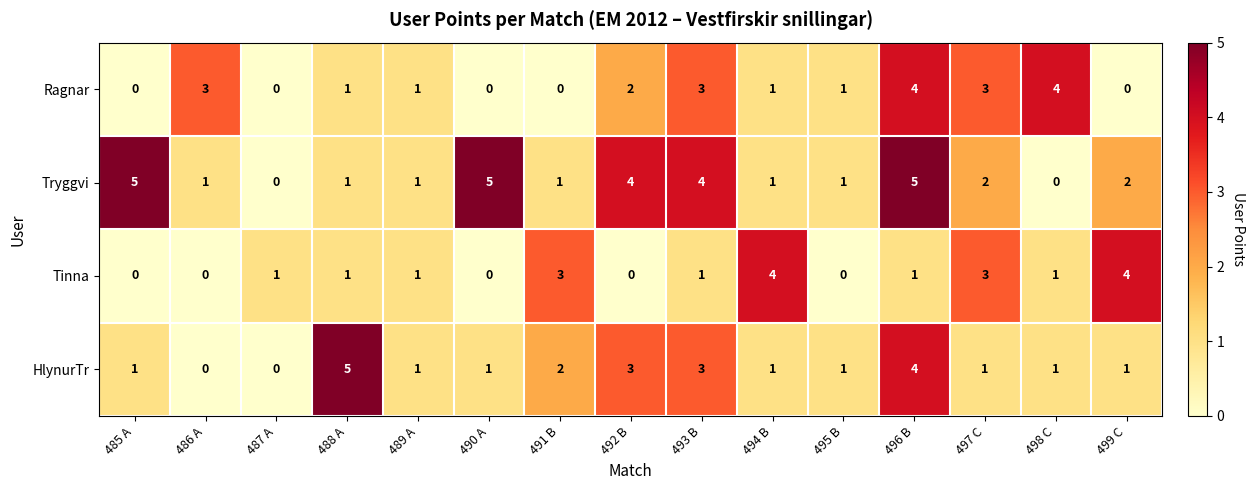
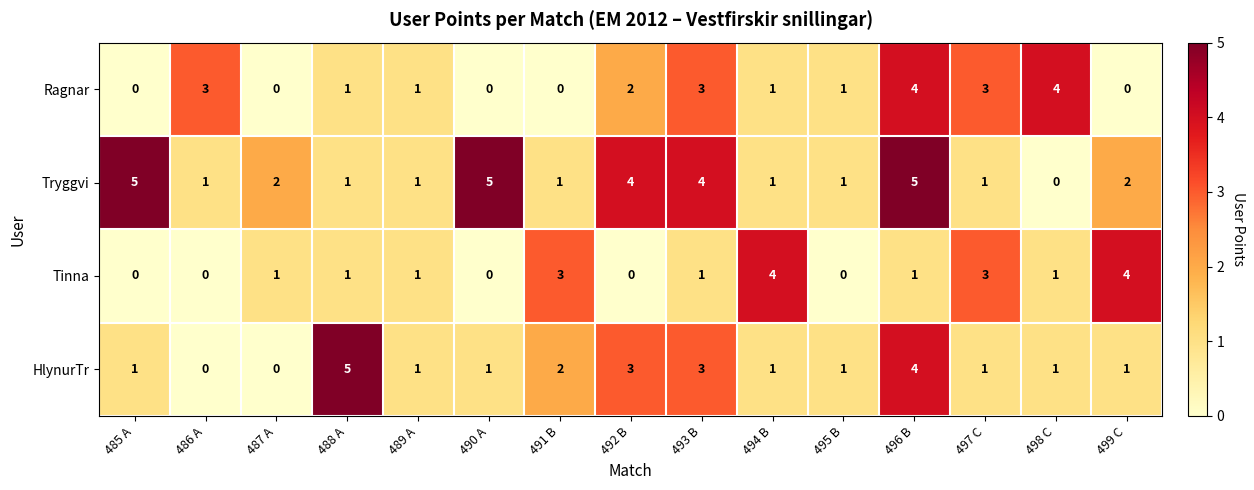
Tryggvi, 487 A: 0 -> 2
Tryggvi, 497 C: 2 -> 1
